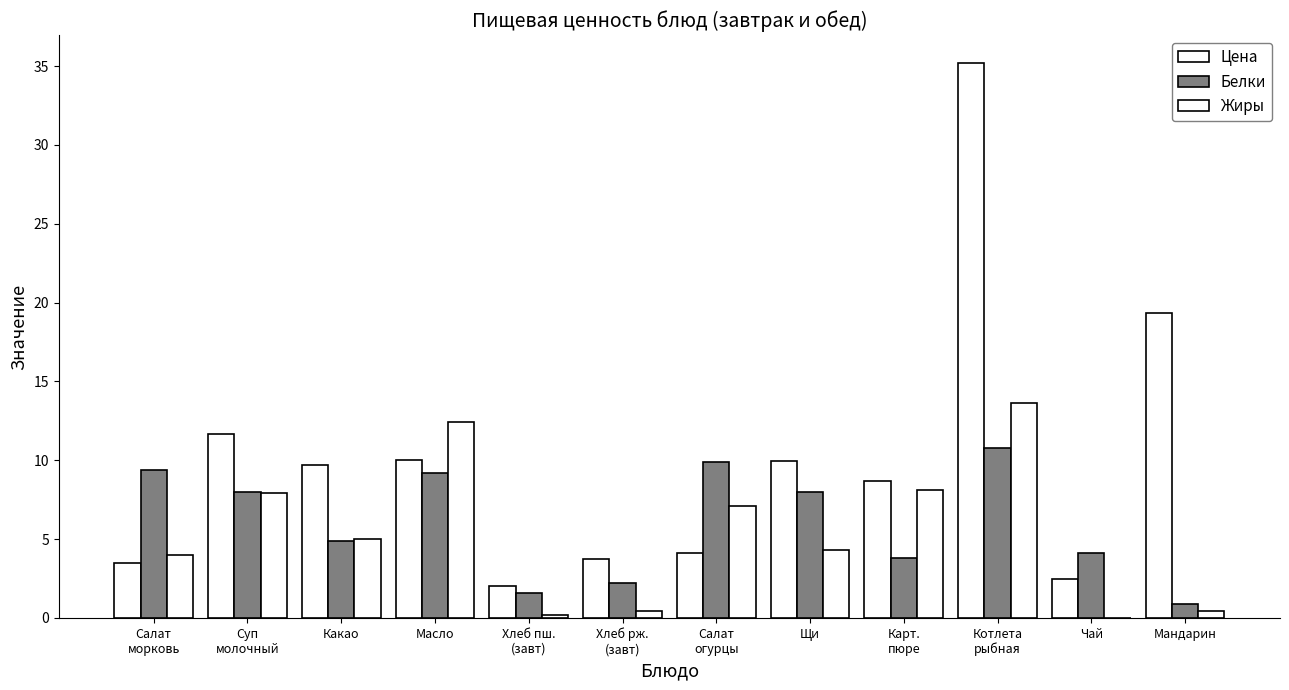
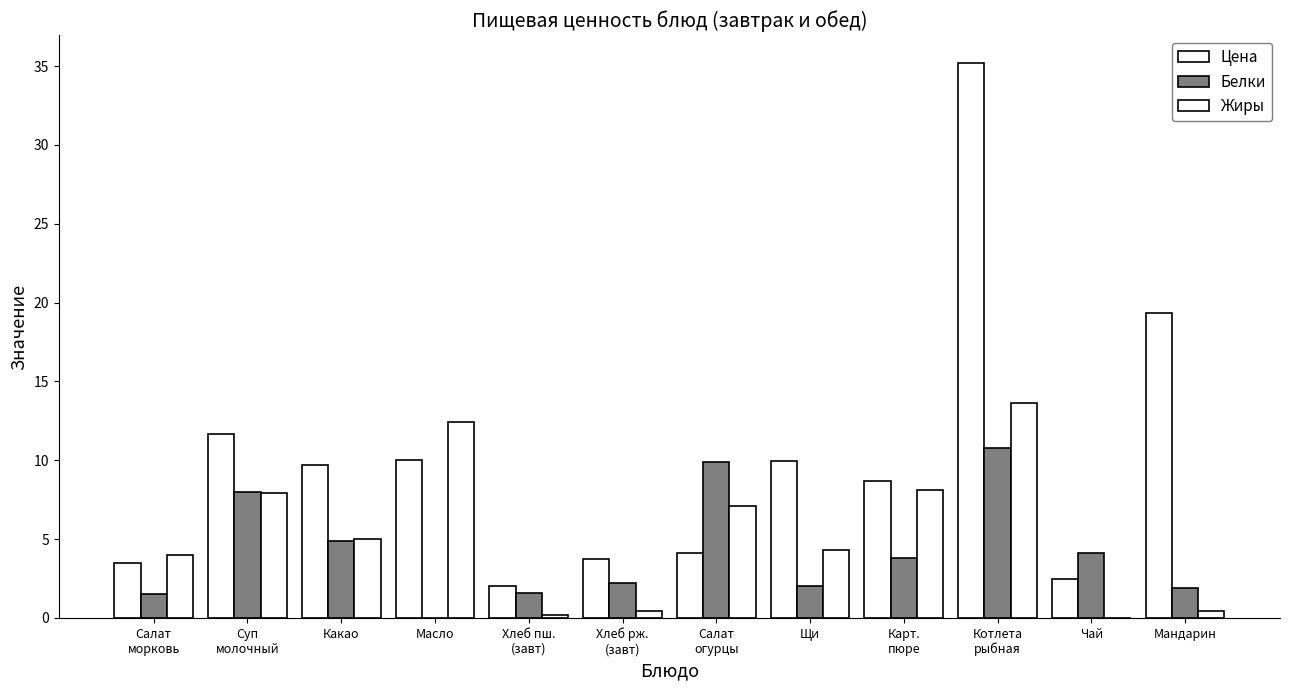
Белки, Салат морковь: 9.4 -> 1.5
Белки, Масло: 9.2 -> 0.0
Белки, Щи: 8 -> 2
Белки, Мандарин: 0.9 -> 1.9
